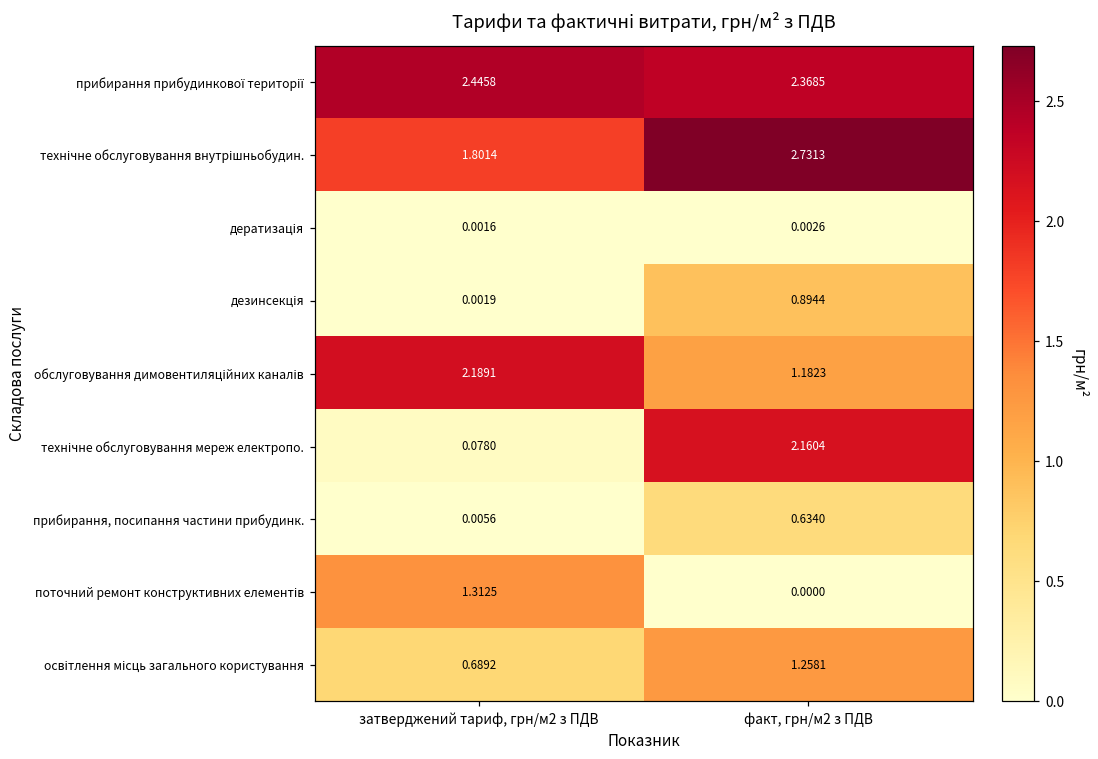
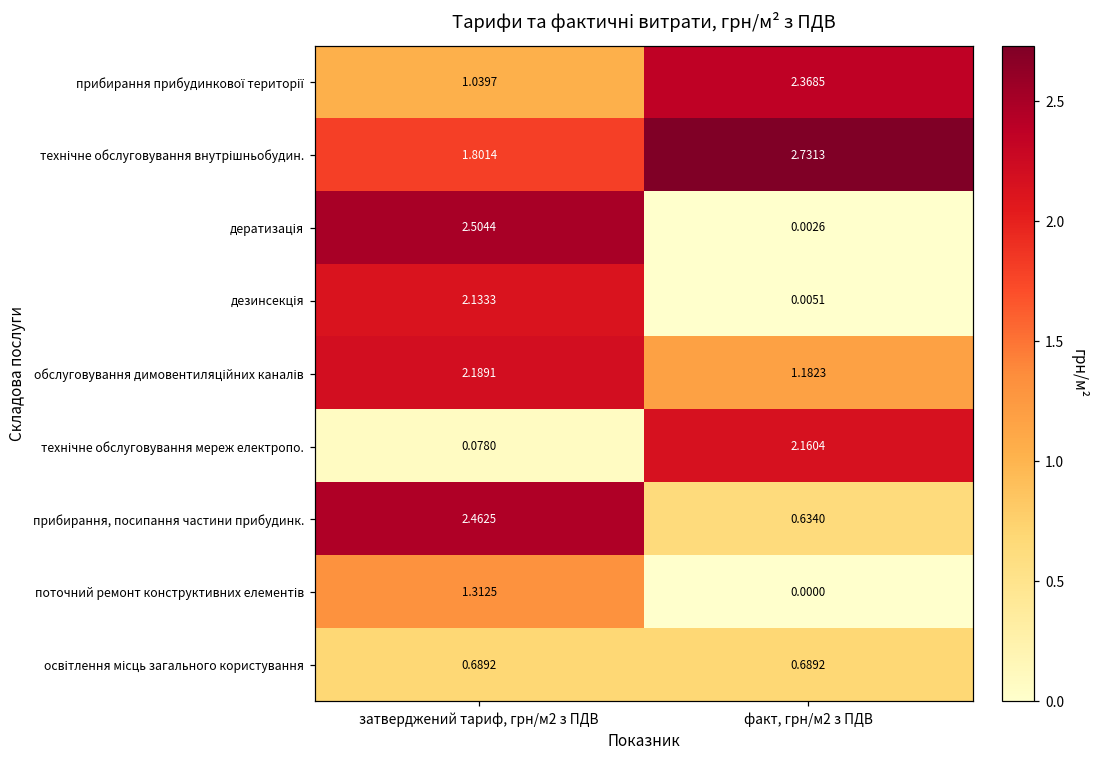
прибирання прибудинкової території, затверджений тариф, грн/м2 з ПДВ: 2.4458 -> 1.0397
дератизація, затверджений тариф, грн/м2 з ПДВ: 0.0016 -> 2.5044
дезинсекція, затверджений тариф, грн/м2 з ПДВ: 0.0019 -> 2.1333
дезинсекція, факт, грн/м2 з ПДВ: 0.8944 -> 0.0051
прибирання, посипання частини прибудинк., затверджений тариф, грн/м2 з ПДВ: 0.0056 -> 2.4625
освітлення місць загального користування, факт, грн/м2 з ПДВ: 1.2581 -> 0.6892
